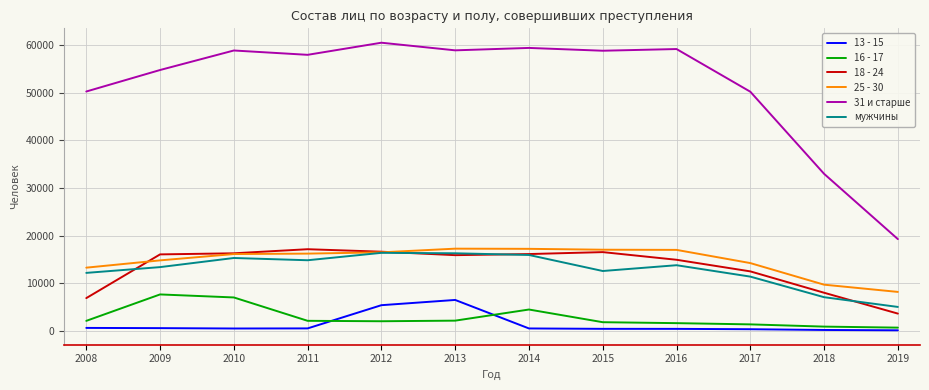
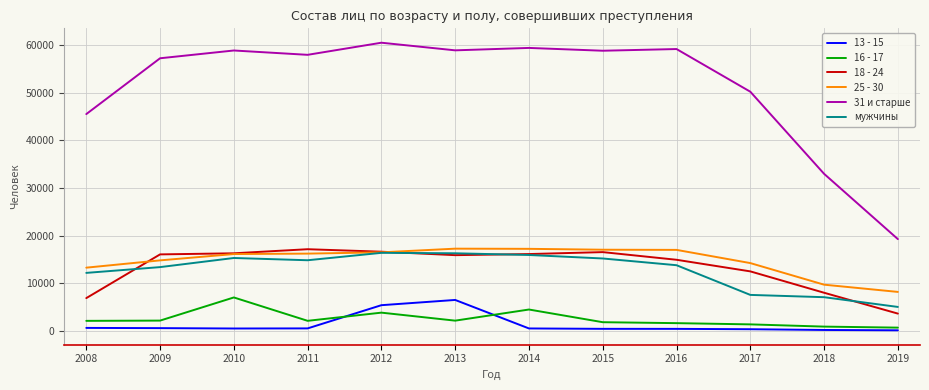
31 и старше, 2008: 50000 -> 45000
16 - 17, 2009: 8000 -> 2000
31 и старше, 2009: 55000 -> 57000
16 - 17, 2012: 2000 -> 4000
мужчины, 2015: 13000 -> 15000
мужчины, 2017: 11000 -> 8000
